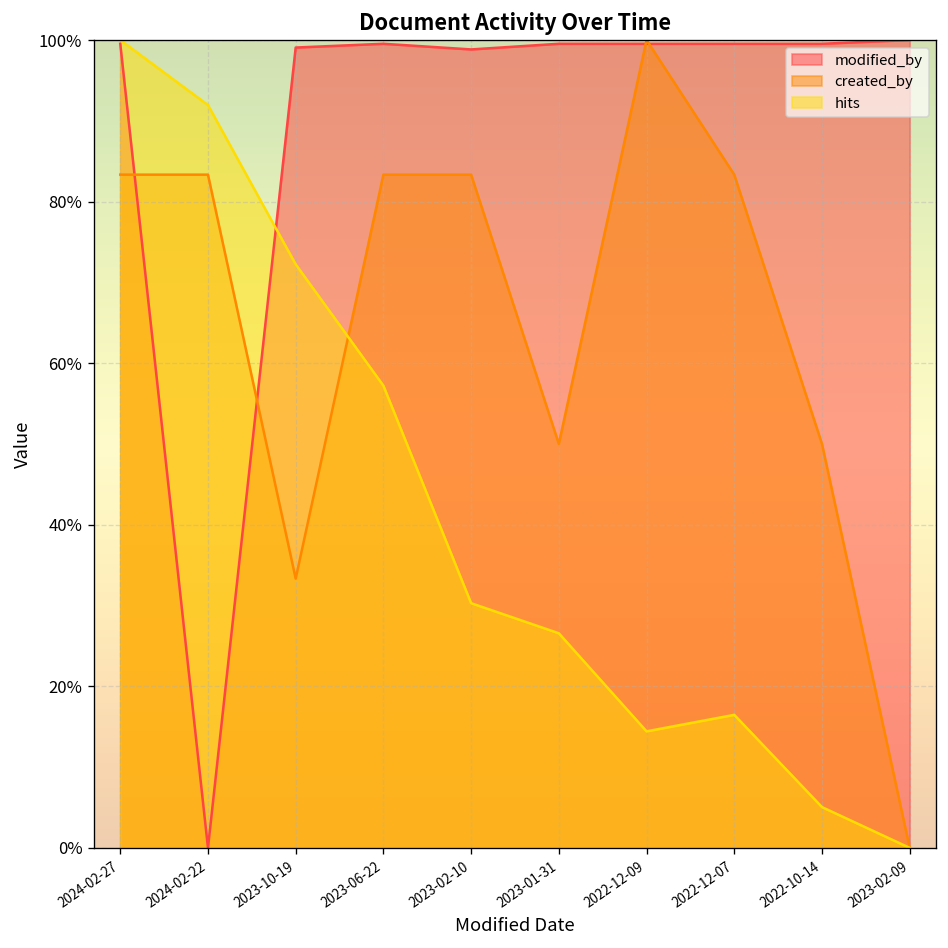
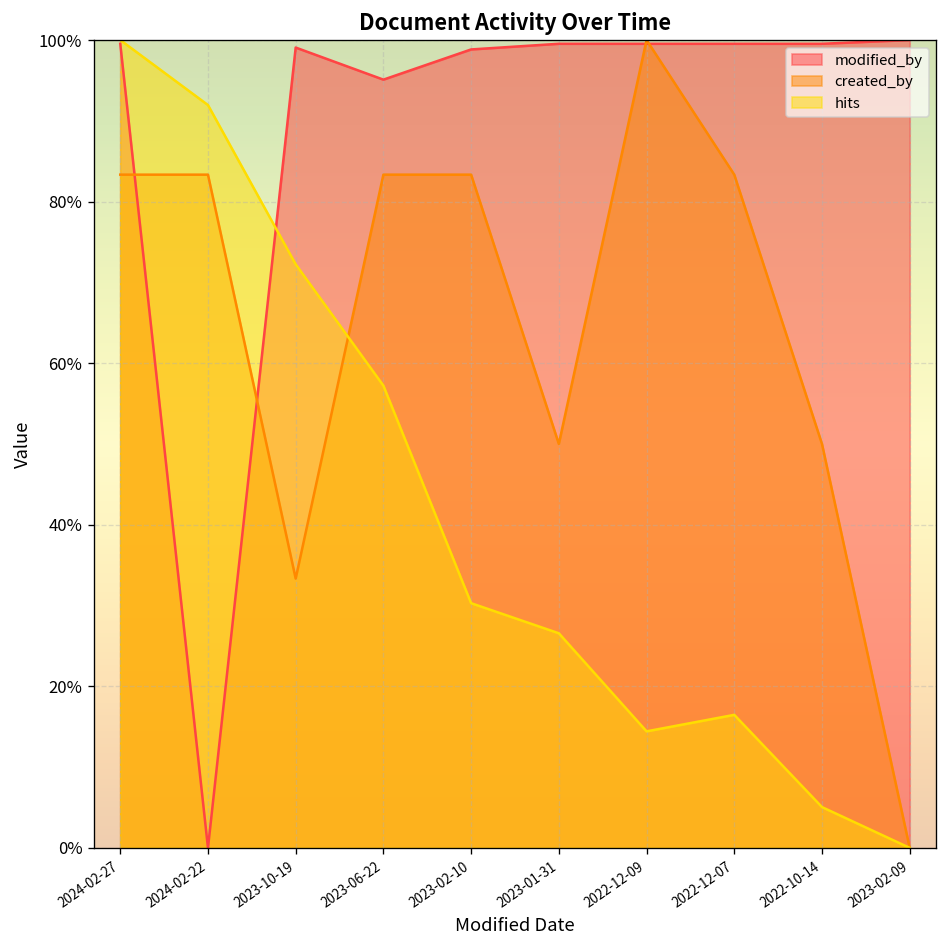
modified_by, 2023-06-22: 100% -> 95%
